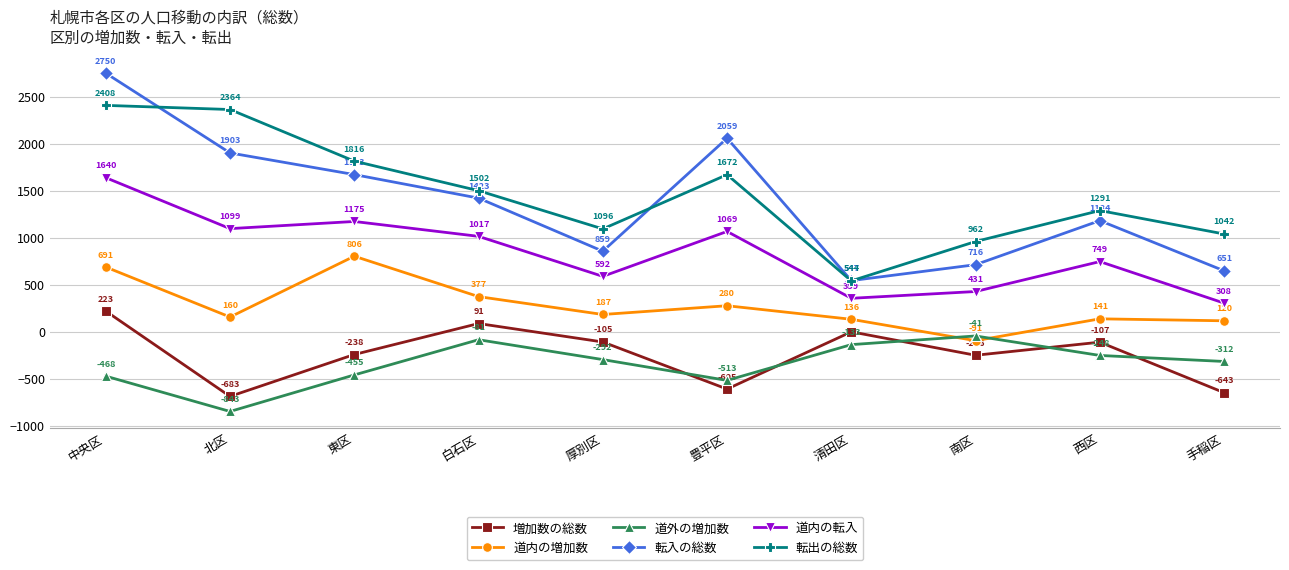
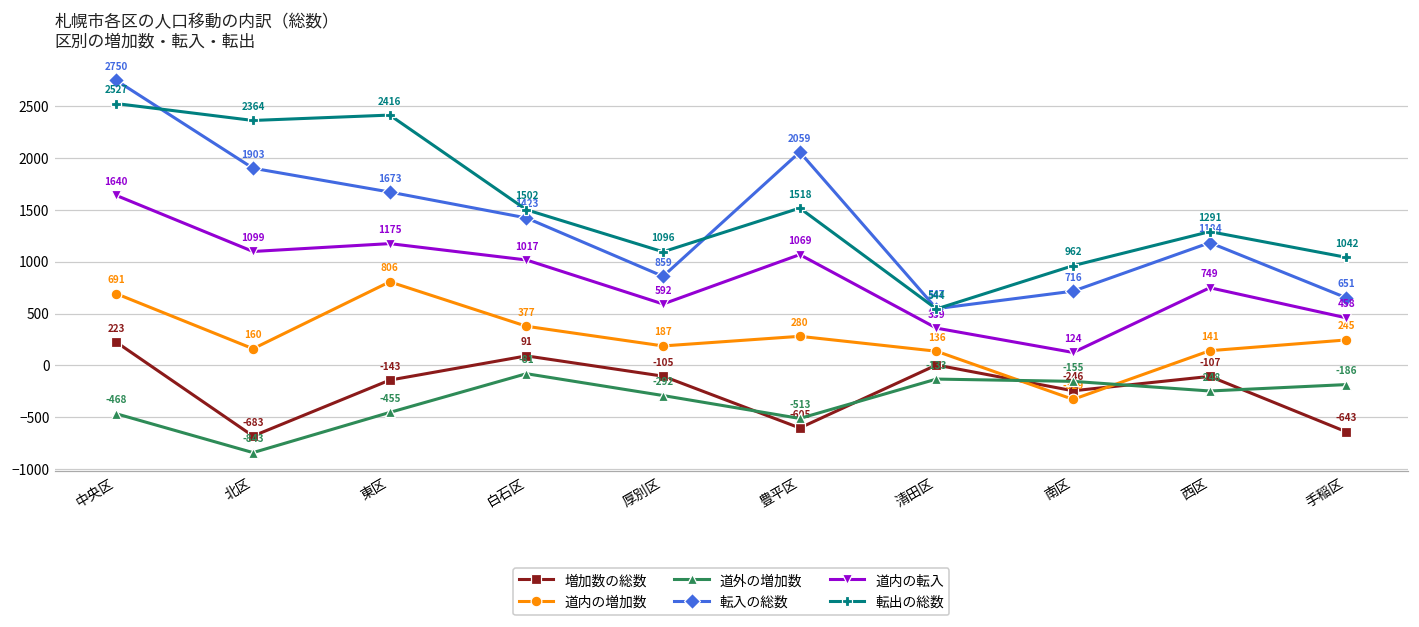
転出の総数, 中央区: 2408 -> 2527
増加数の総数, 東区: -238 -> -143
転出の総数, 東区: 1816 -> 2416
転出の総数, 豊平区: 1672 -> 1518
道内の増加数, 南区: -91 -> -329
道外の増加数, 南区: -41 -> -155
道内の転入, 南区: 431 -> 124
道内の増加数, 手稲区: 120 -> 245
道外の増加数, 手稲区: -312 -> -186
道内の転入, 手稲区: 308 -> 458
